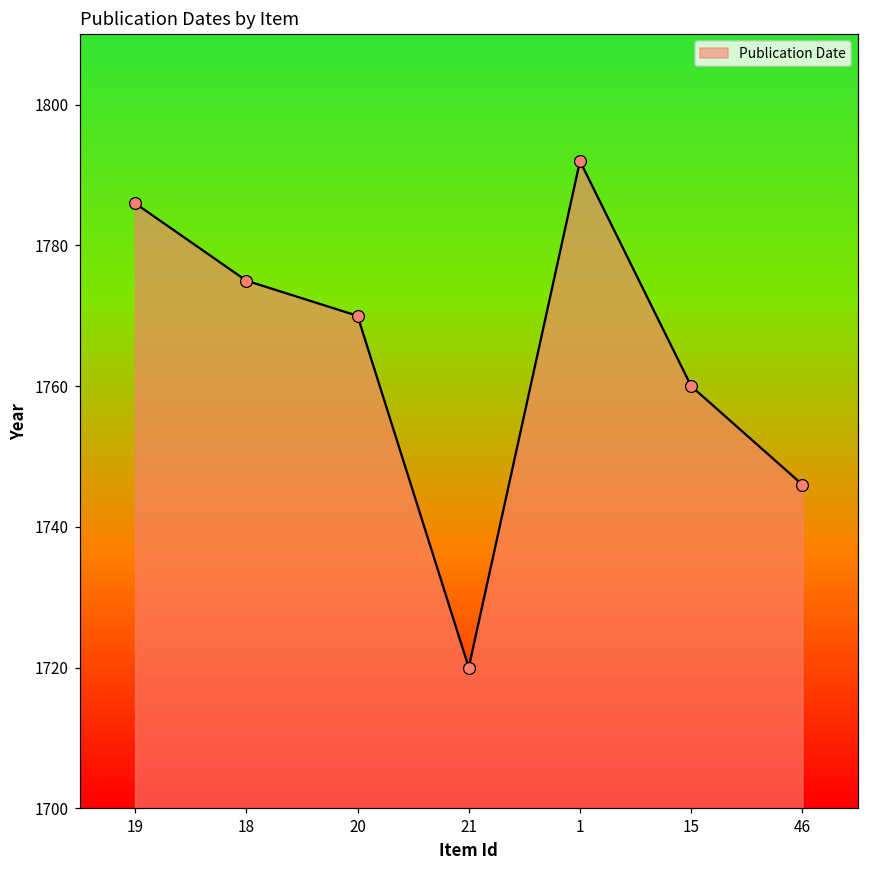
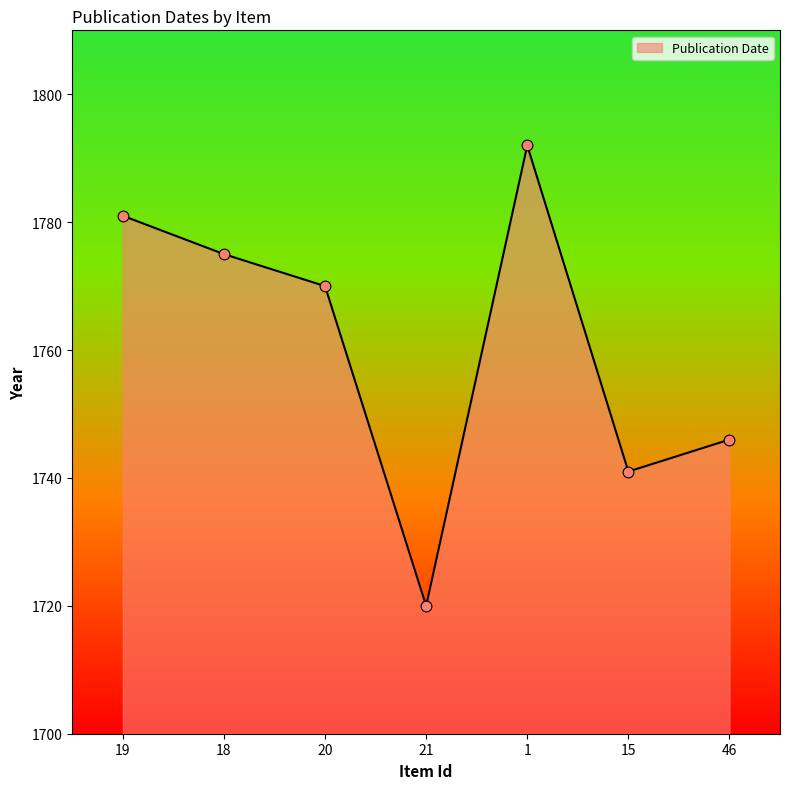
19: 1786 -> 1781
15: 1760 -> 1741
